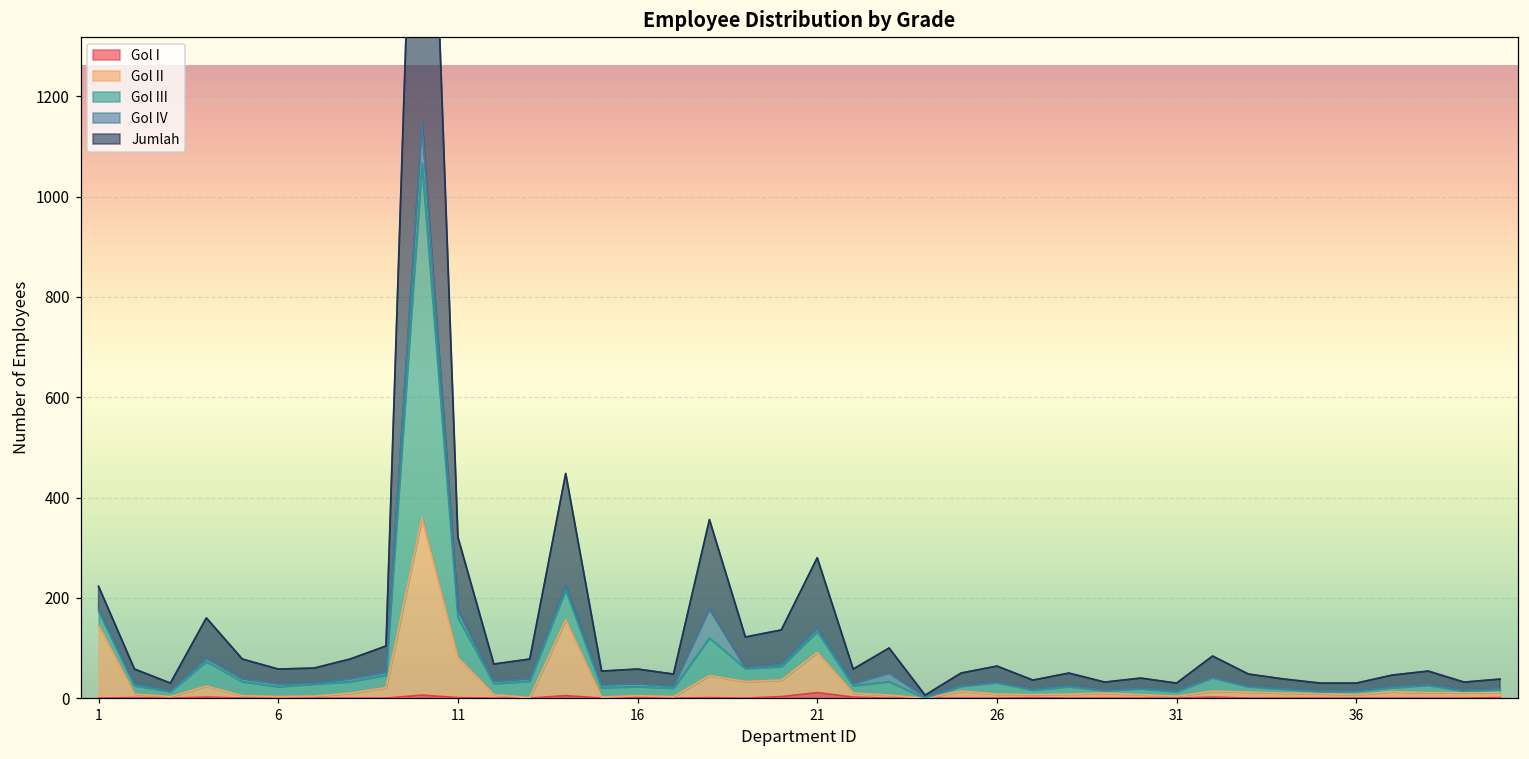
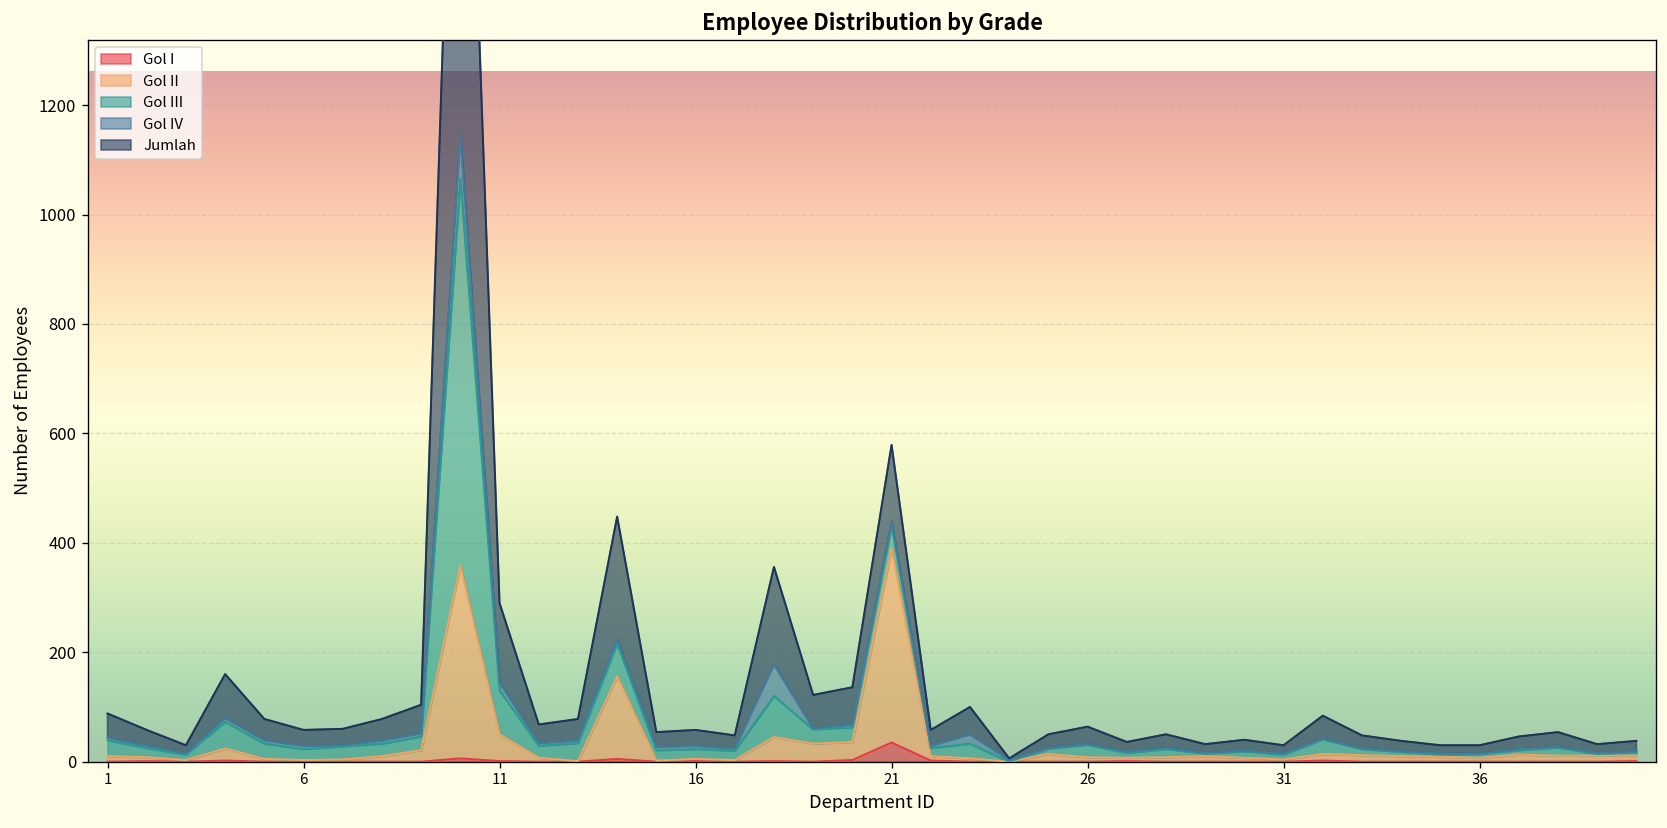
Gol II, 1: 150 -> 10
Gol II, 11: 80 -> 50
Gol I, 21: 10 -> 40
Gol II, 21: 80 -> 360
